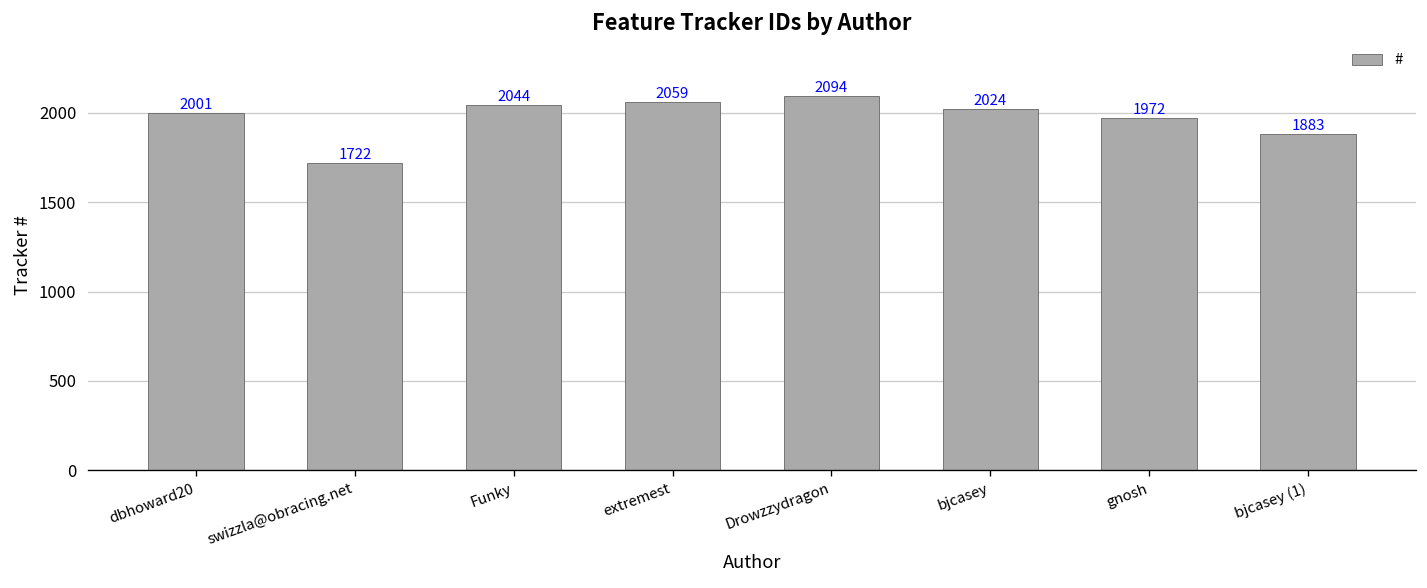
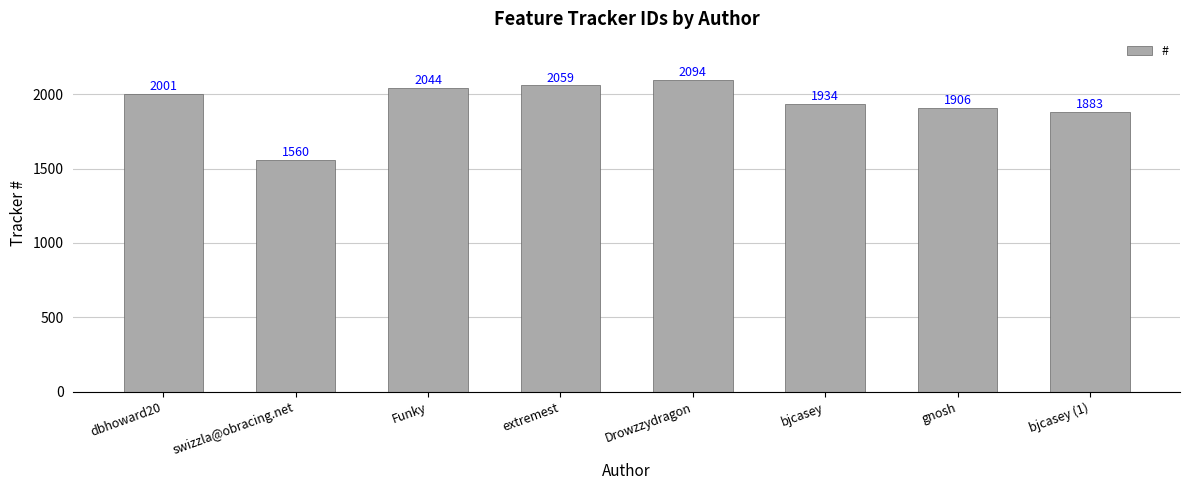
swizzla@obracing.net: 1722 -> 1560
bjcasey: 2024 -> 1934
gnosh: 1972 -> 1906
